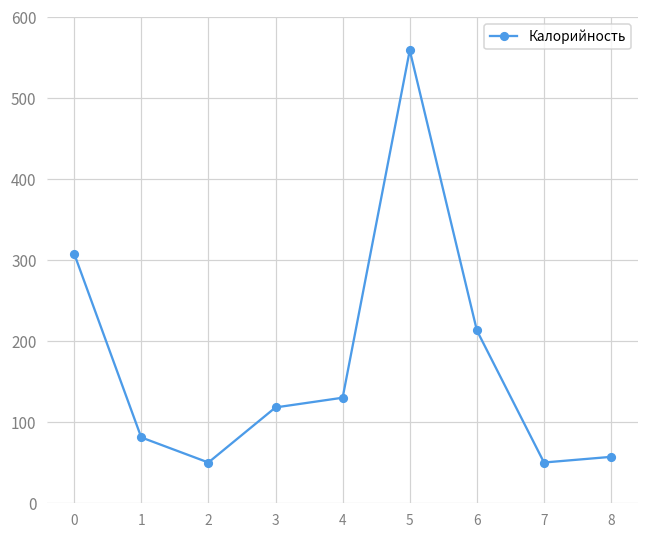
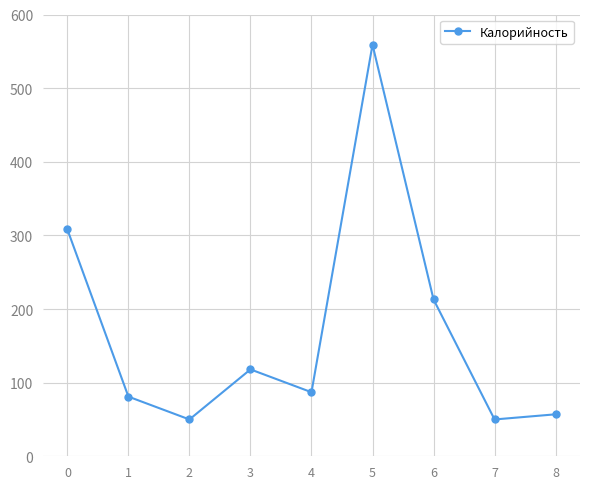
4: 130 -> 90
